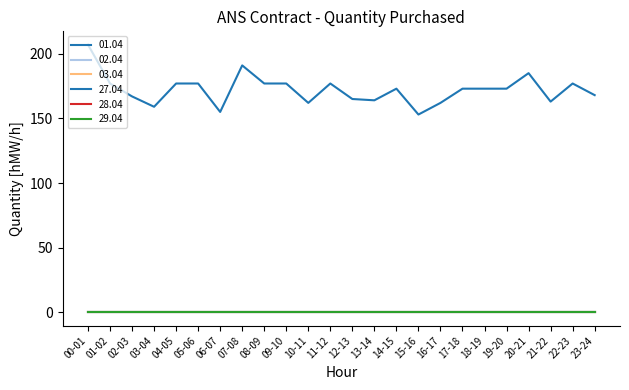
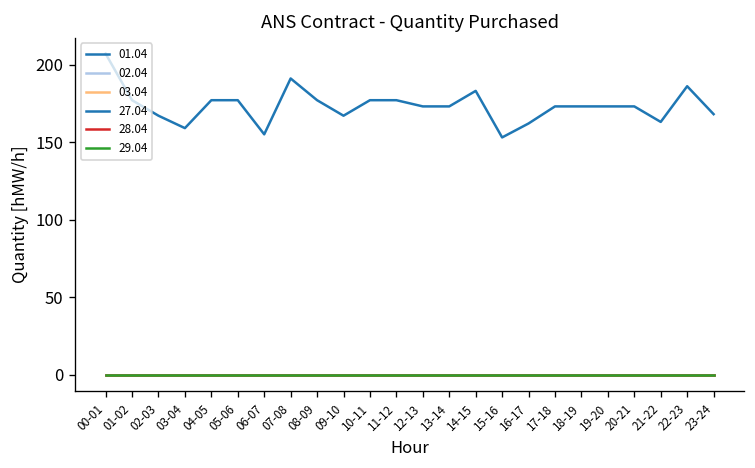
27.04, 09-10: 177 -> 167
27.04, 10-11: 162 -> 177
27.04, 12-13: 165 -> 173
27.04, 13-14: 164 -> 173
27.04, 14-15: 173 -> 183
27.04, 20-21: 185 -> 173
27.04, 22-23: 177 -> 186
